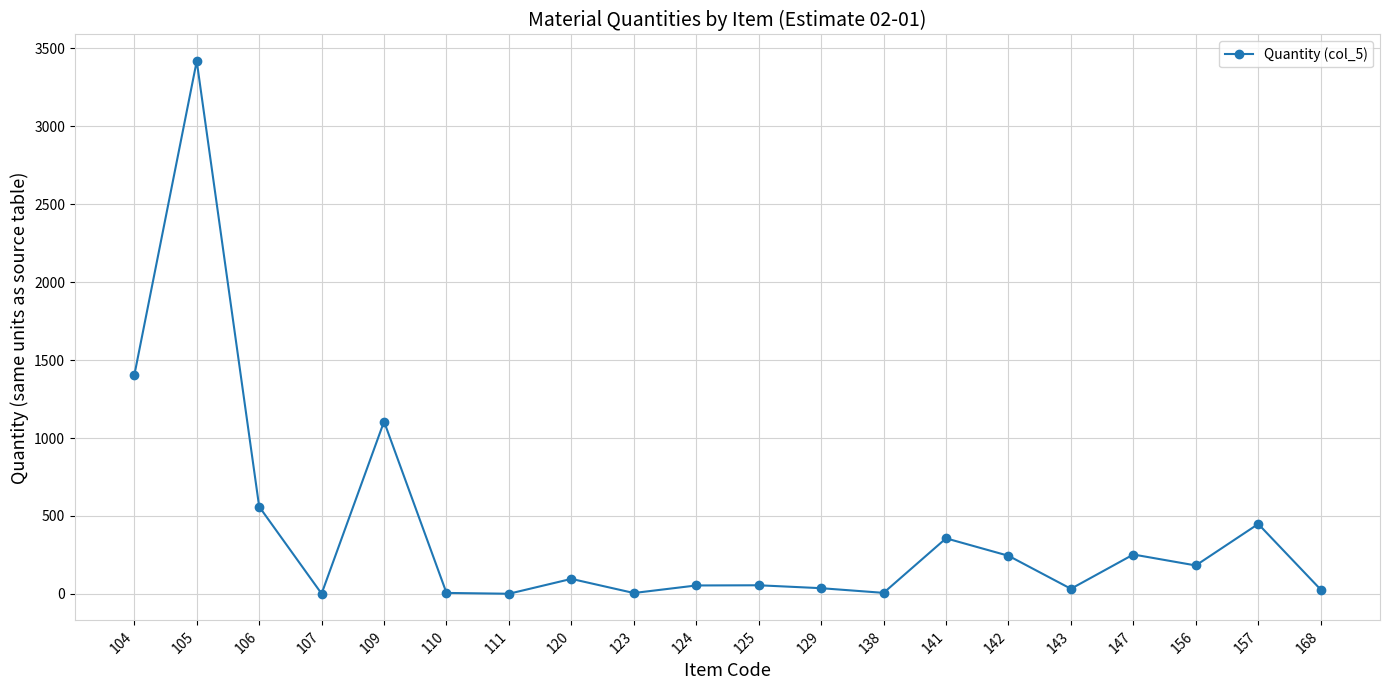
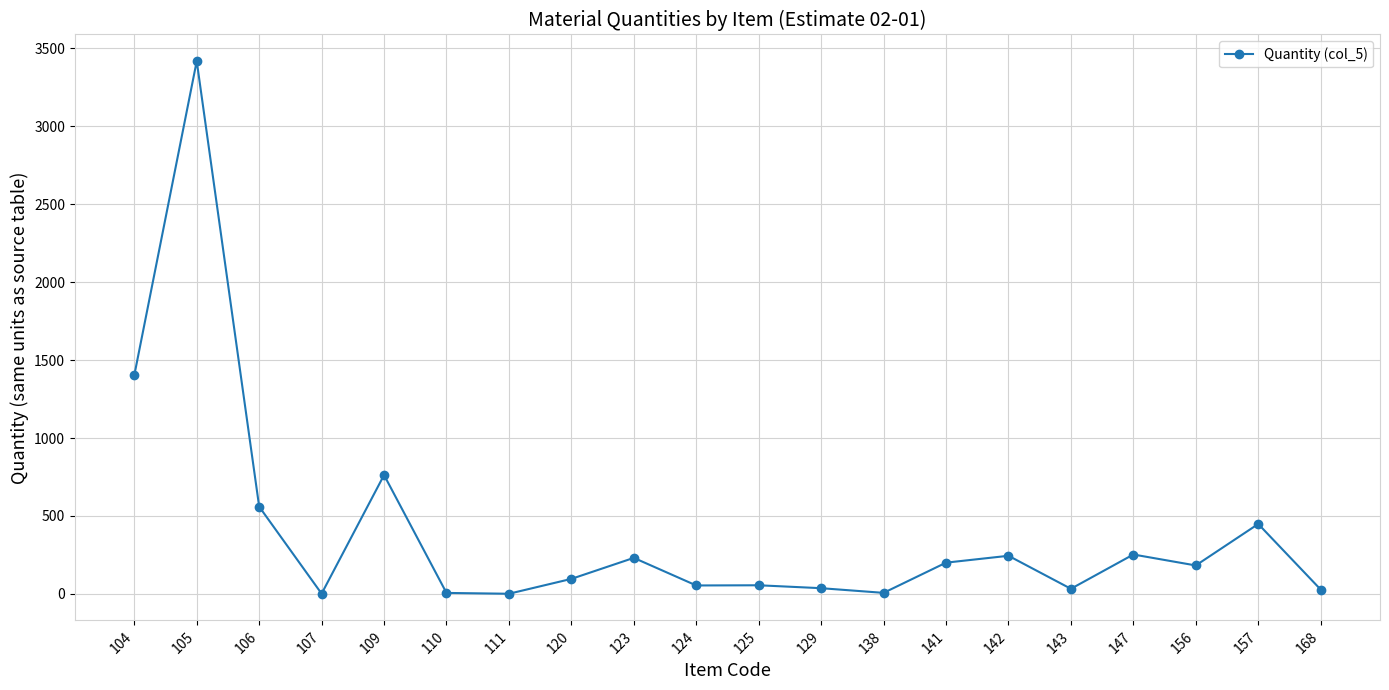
109: 1110 -> 760
123: 10 -> 230
141: 360 -> 200
